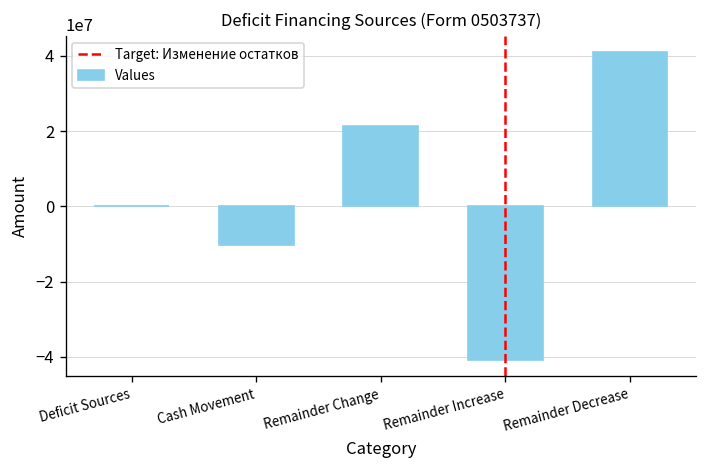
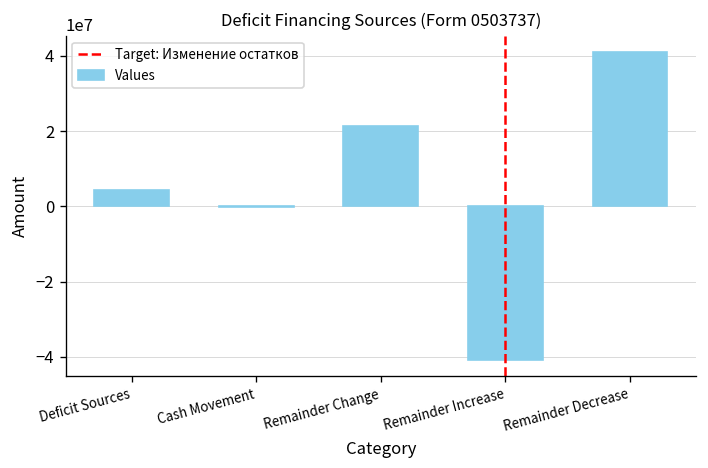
Deficit Sources: 0 -> 4000000
Cash Movement: -10000000 -> 0
